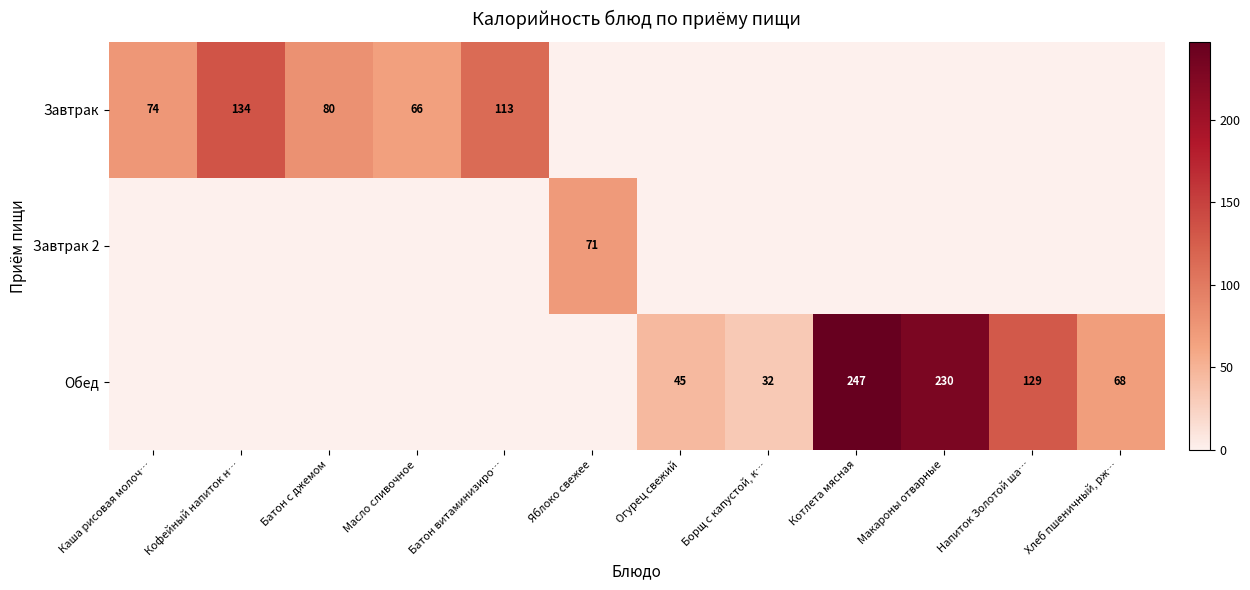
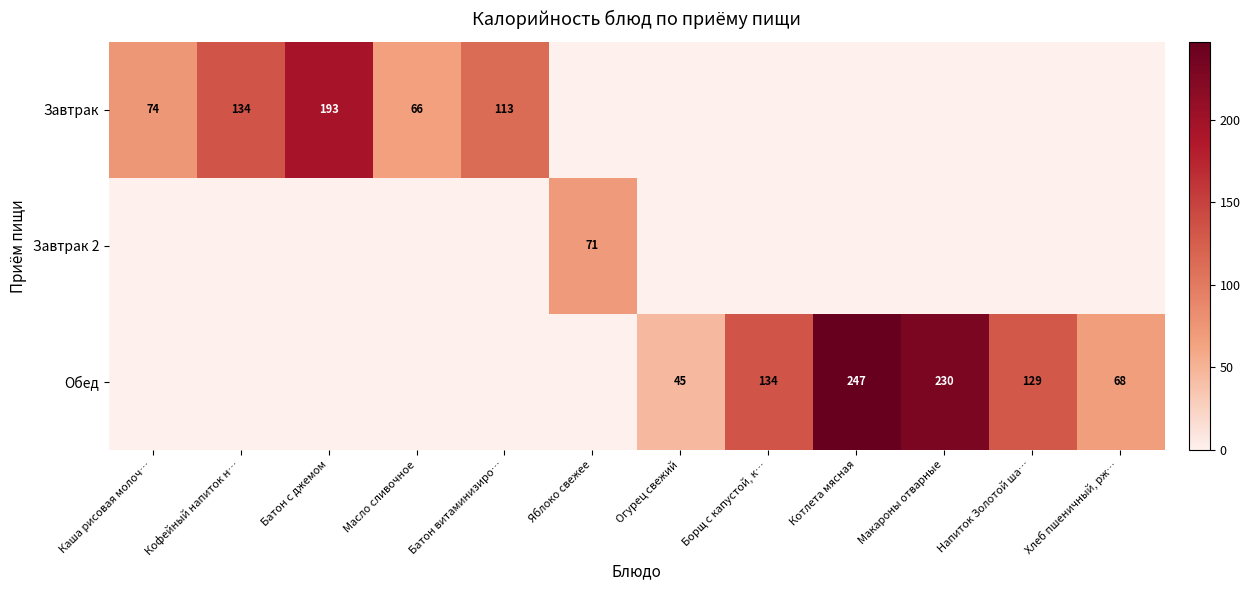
Завтрак, Батон с джемом: 80 -> 193
Обед, Борщ с капустой, к…: 32 -> 134
